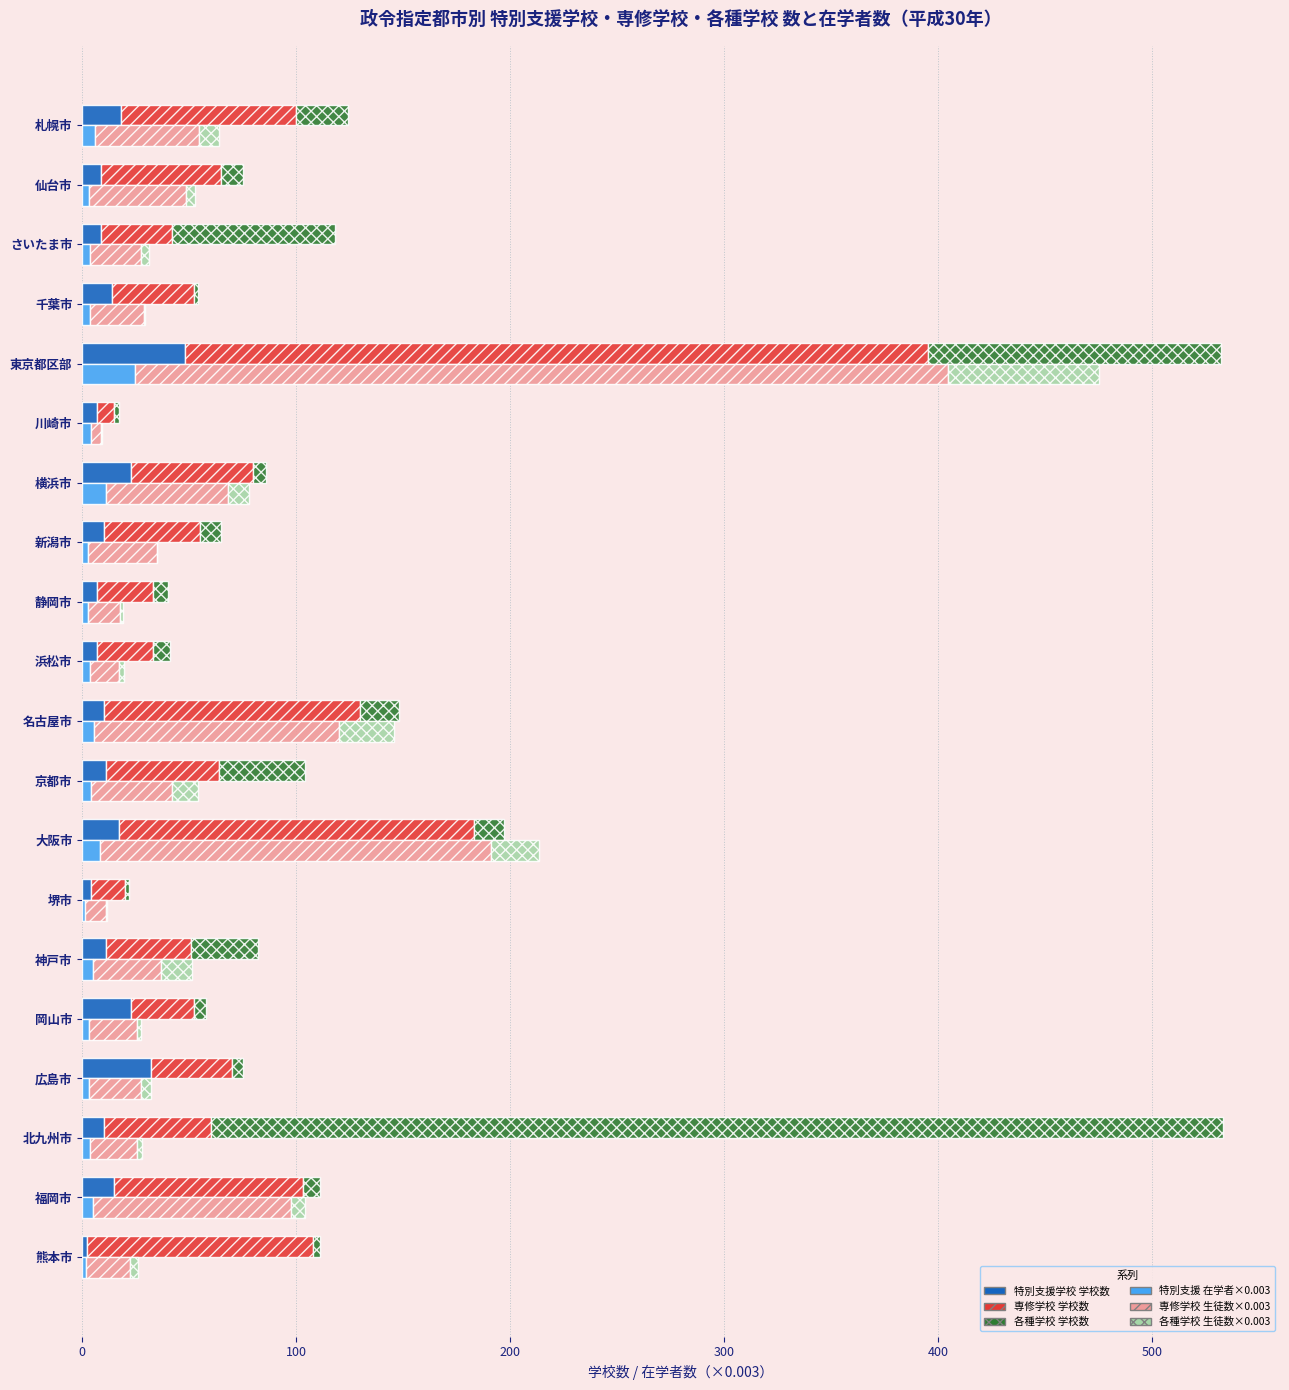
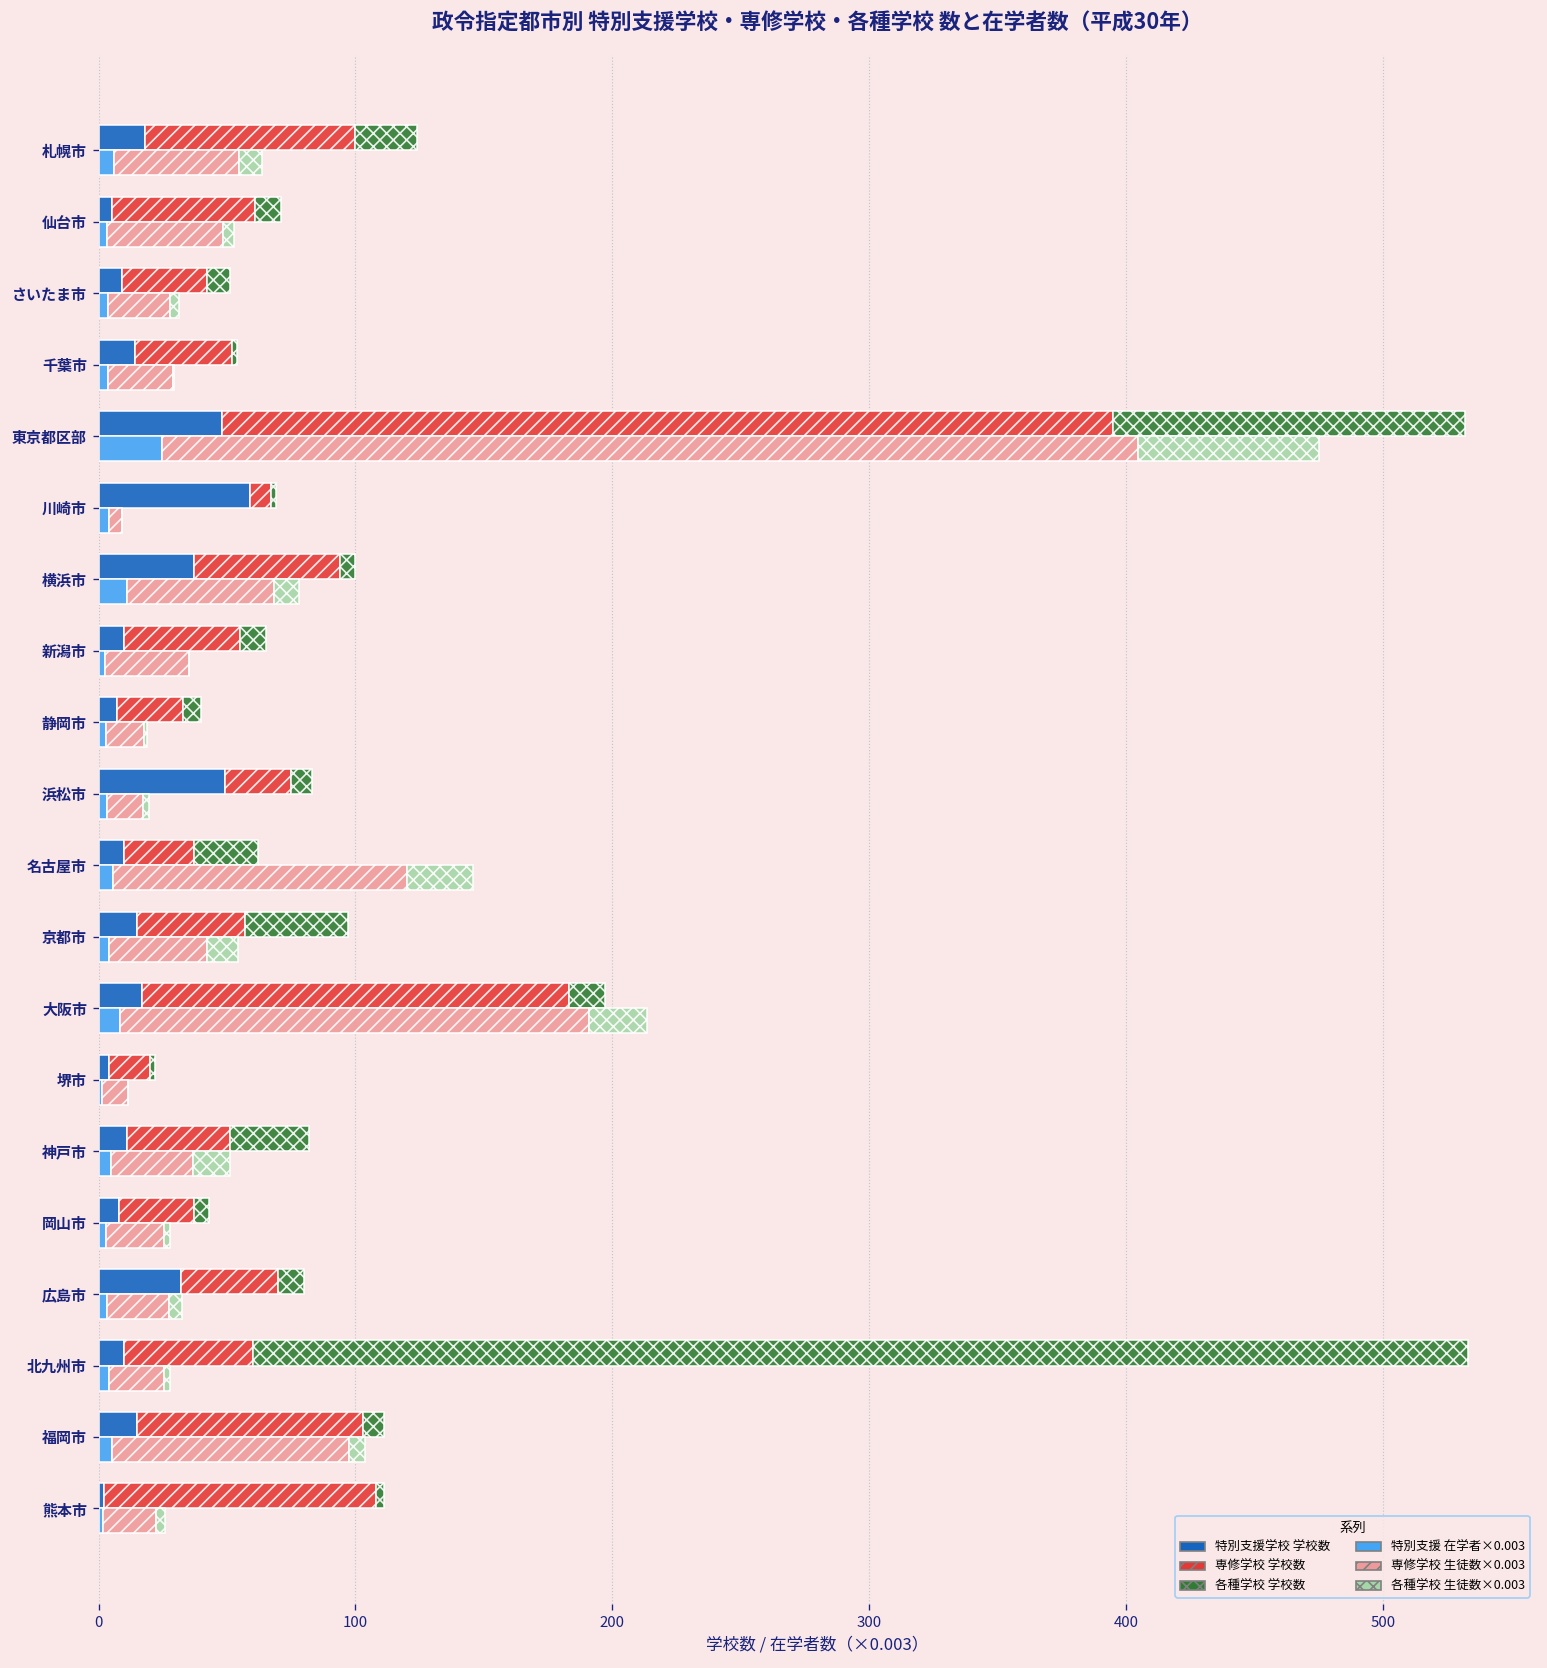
特別支援学校 学校数, 仙台市: 9 -> 5
各種学校 学校数, さいたま市: 76 -> 9
特別支援学校 学校数, 川崎市: 7 -> 59
特別支援学校 学校数, 横浜市: 23 -> 37
特別支援学校 学校数, 浜松市: 7 -> 49
専修学校 学校数, 名古屋市: 120 -> 27
各種学校 学校数, 名古屋市: 18 -> 25
特別支援学校 学校数, 京都市: 11 -> 15
専修学校 学校数, 京都市: 53 -> 42
特別支援学校 学校数, 岡山市: 23 -> 8
各種学校 学校数, 広島市: 5 -> 10
